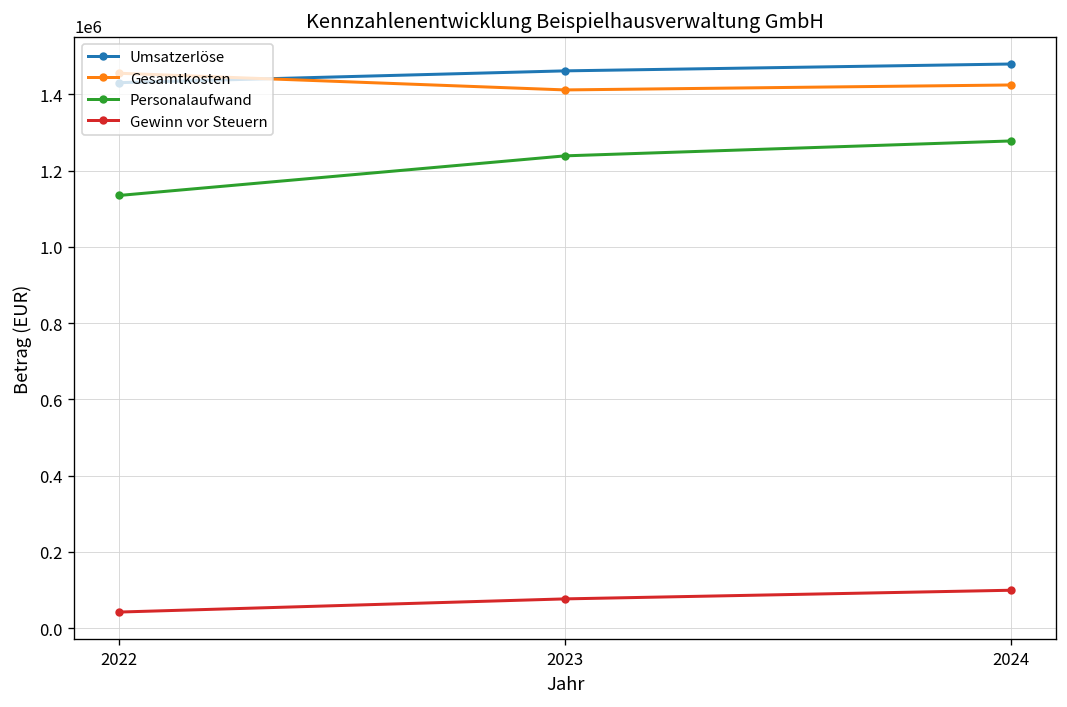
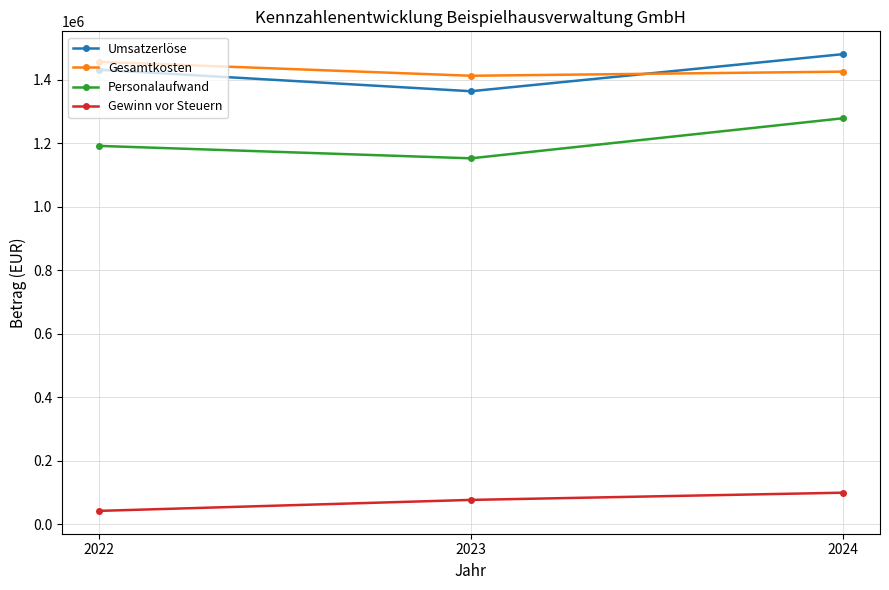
Personalaufwand, 2022: 1140000 -> 1190000
Umsatzerlöse, 2023: 1460000 -> 1360000
Personalaufwand, 2023: 1240000 -> 1150000
